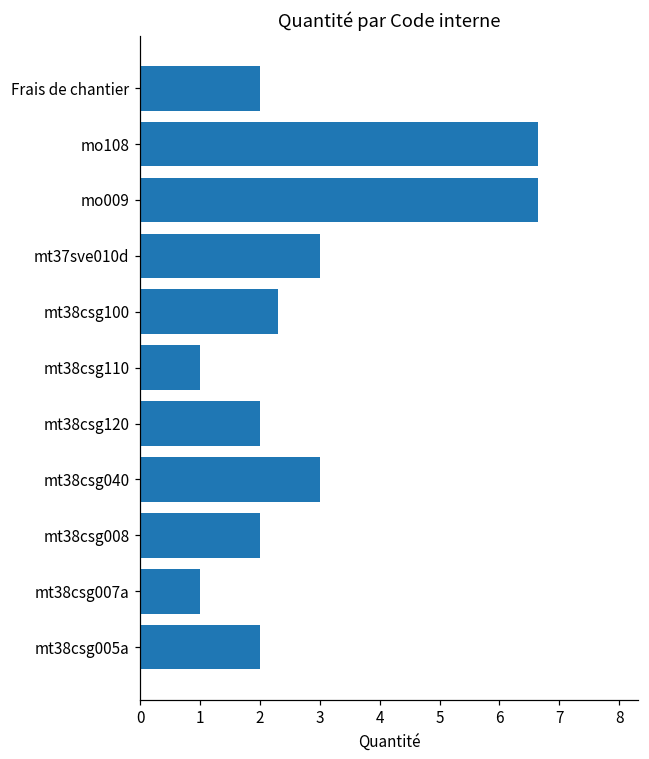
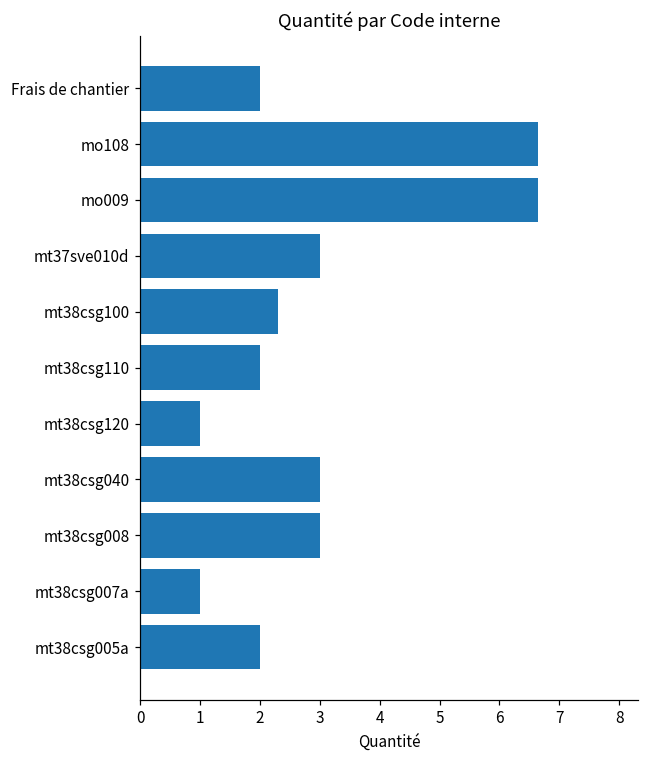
mt38csg110: 1 -> 2
mt38csg120: 2 -> 1
mt38csg008: 2 -> 3
